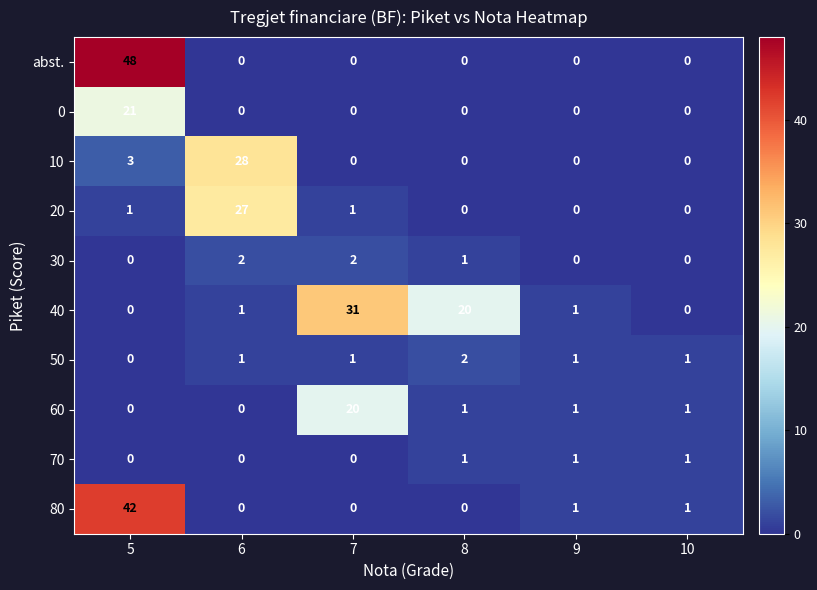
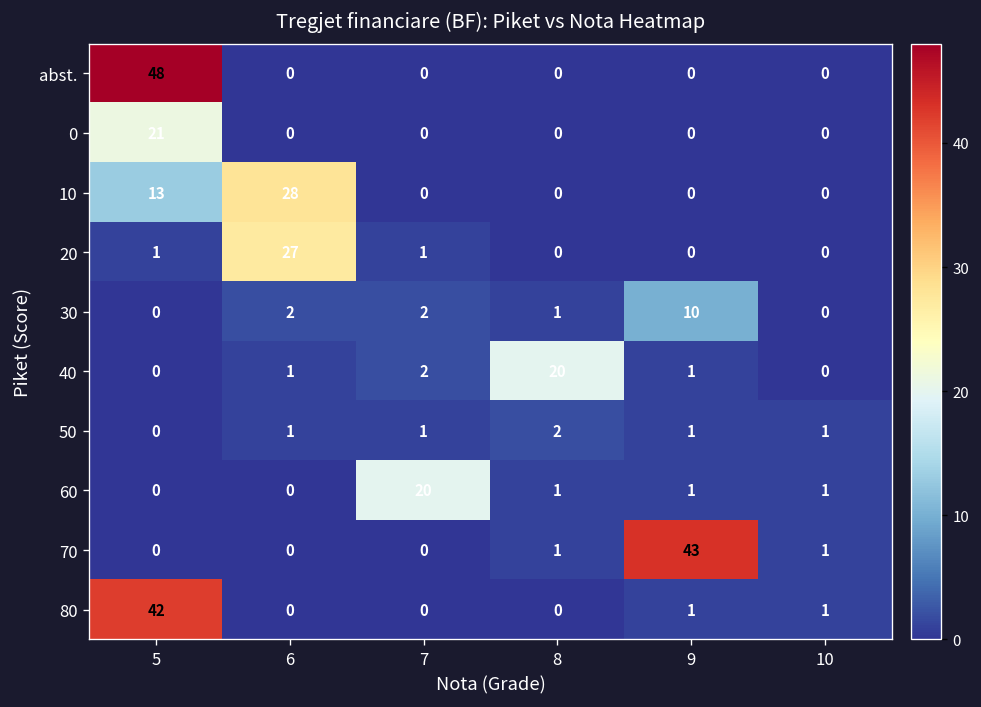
10, 5: 3 -> 13
30, 9: 0 -> 10
40, 7: 31 -> 2
70, 9: 1 -> 43
